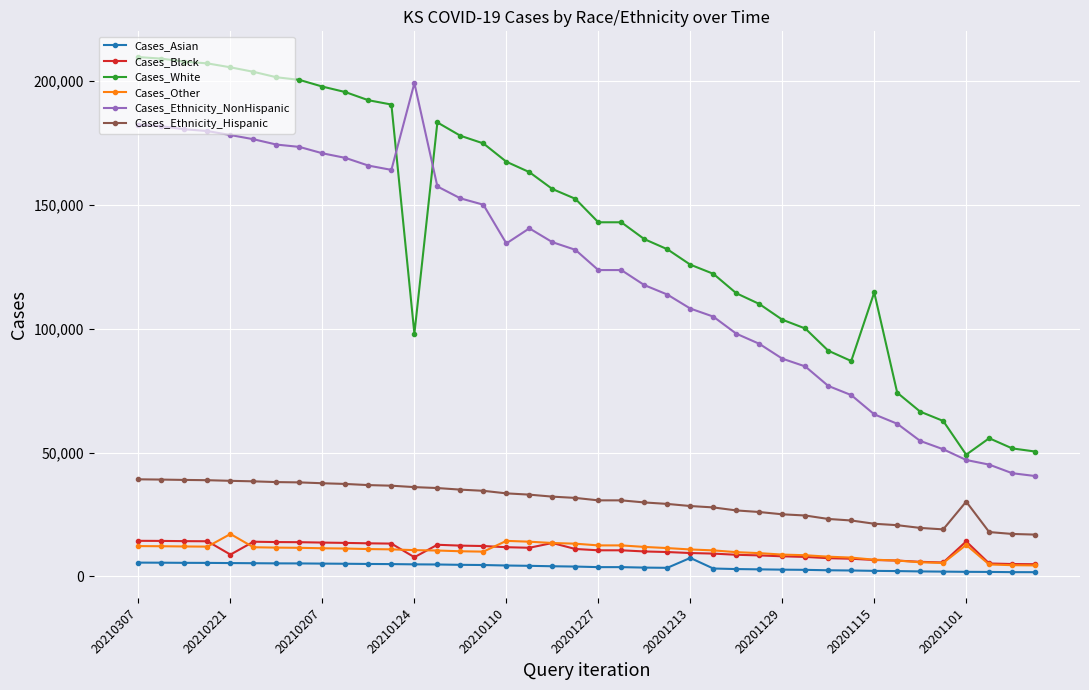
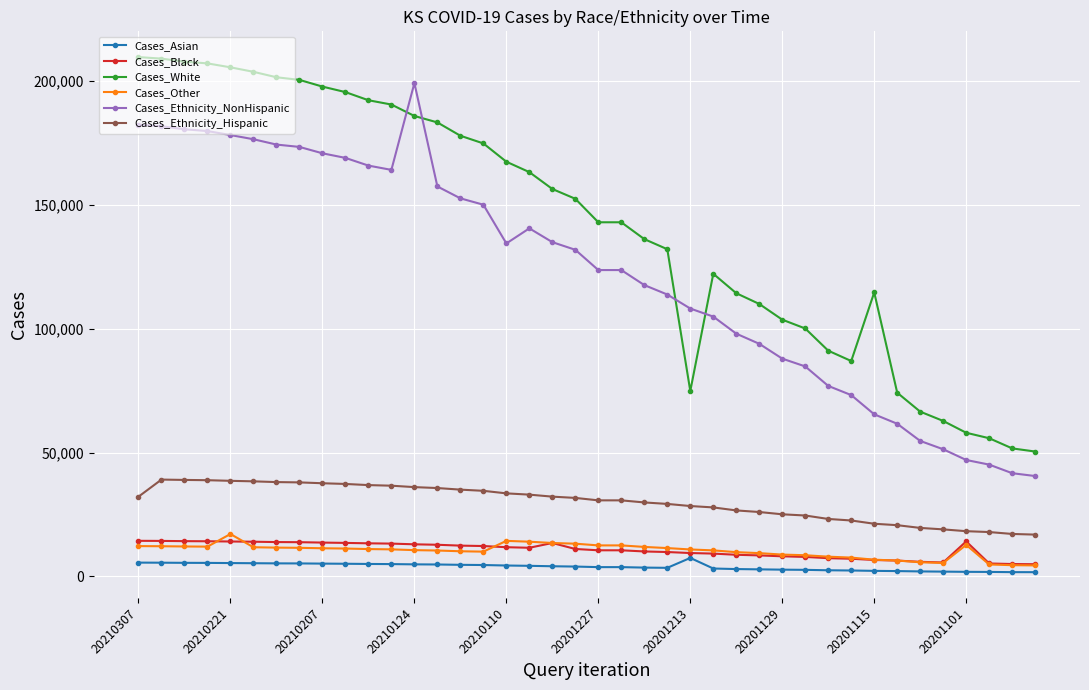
Cases_Ethnicity_Hispanic, 20210307: 39,000 -> 32,000
Cases_Black, 20210221: 9,000 -> 14,000
Cases_Black, 20210124: 8,000 -> 13,000
Cases_White, 20210124: 98,000 -> 186,000
Cases_White, 20201213: 126,000 -> 75,000
Cases_White, 20201101: 49,000 -> 58,000
Cases_Ethnicity_Hispanic, 20201101: 30,000 -> 18,000
